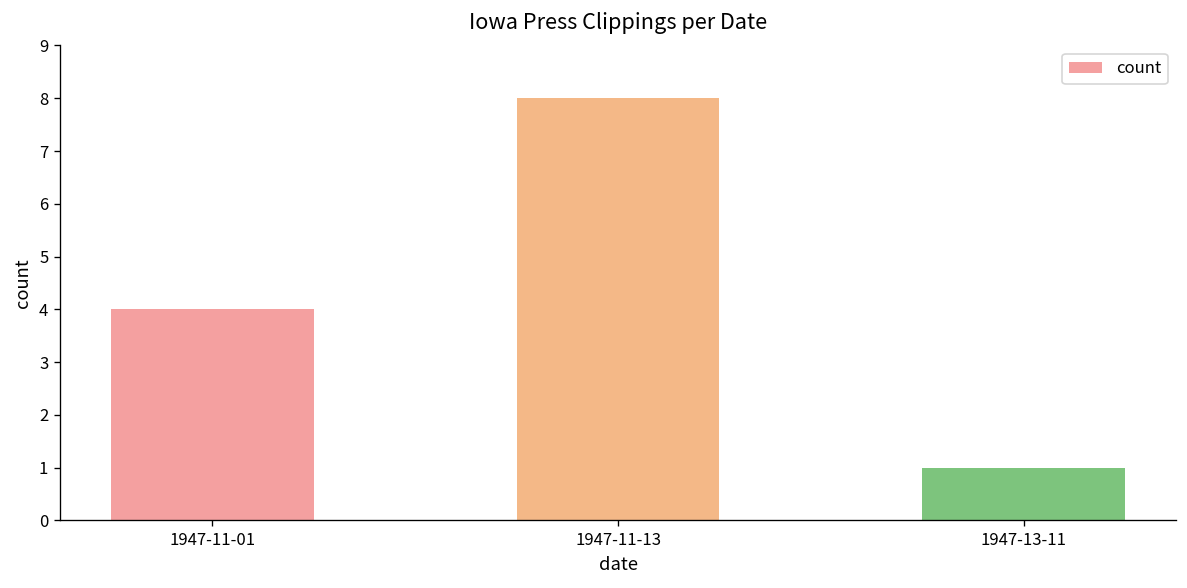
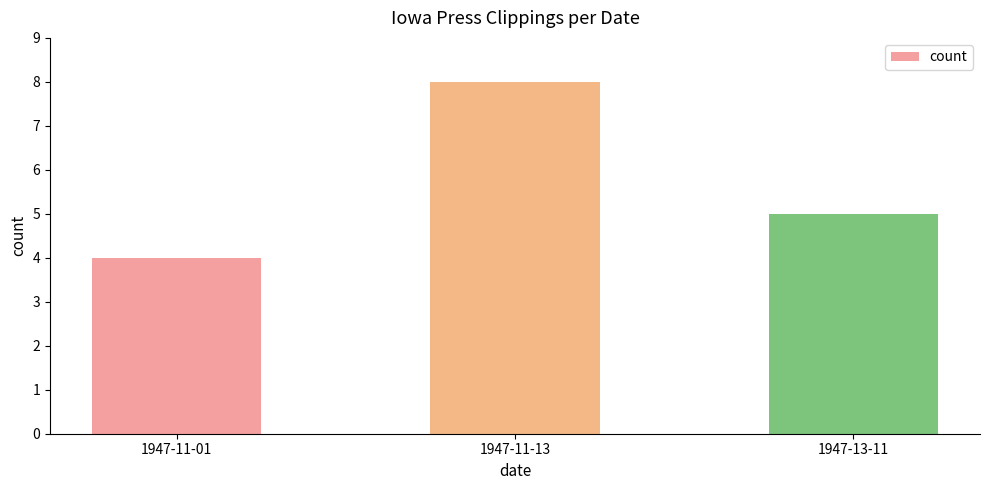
1947-13-11: 1 -> 5
